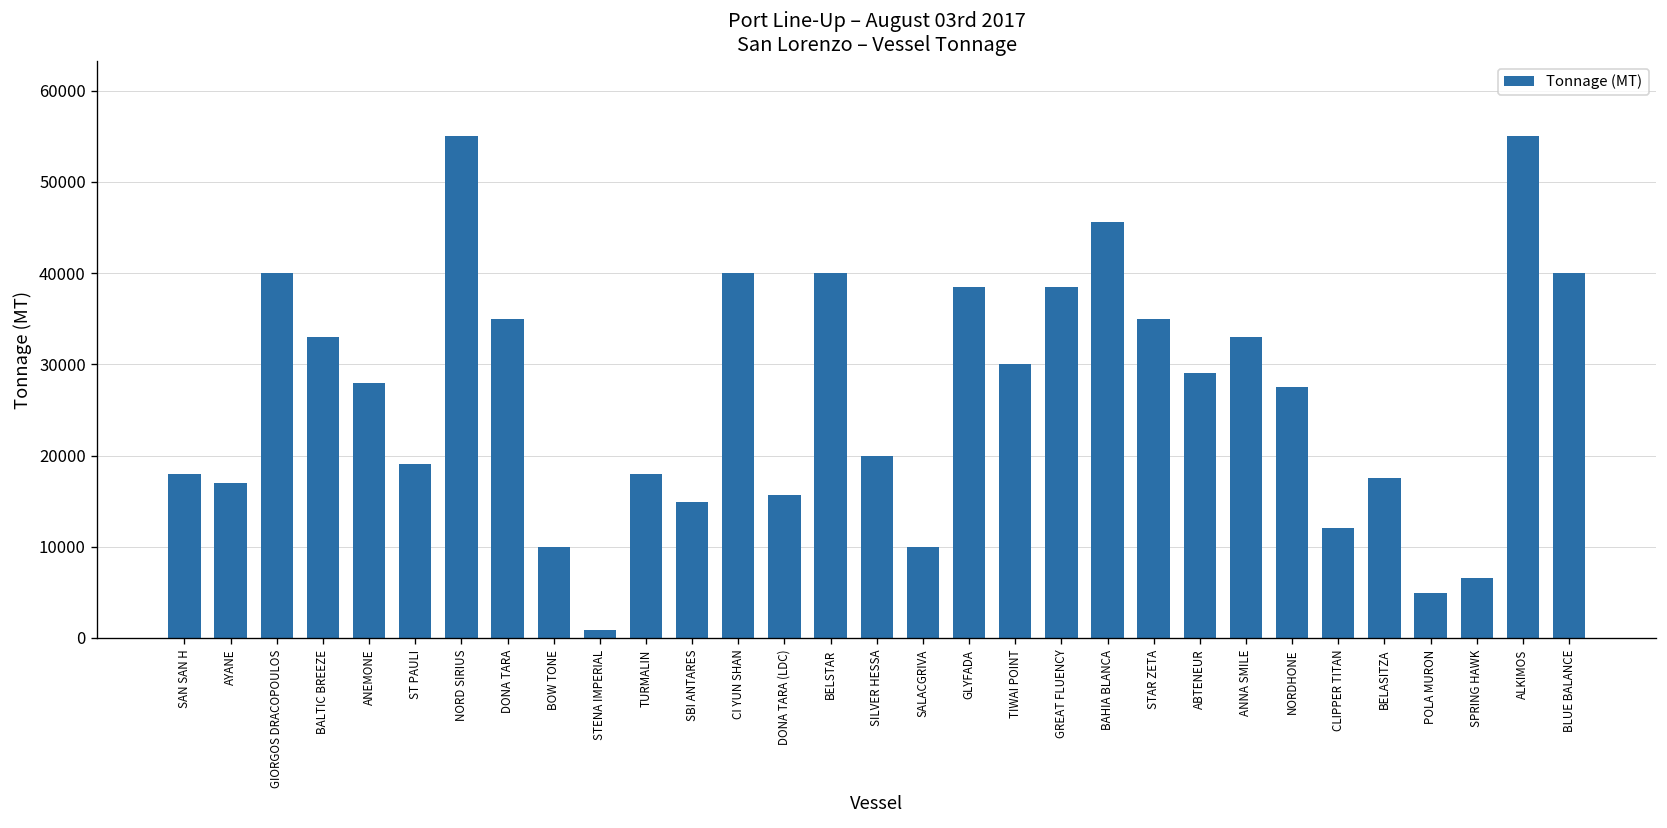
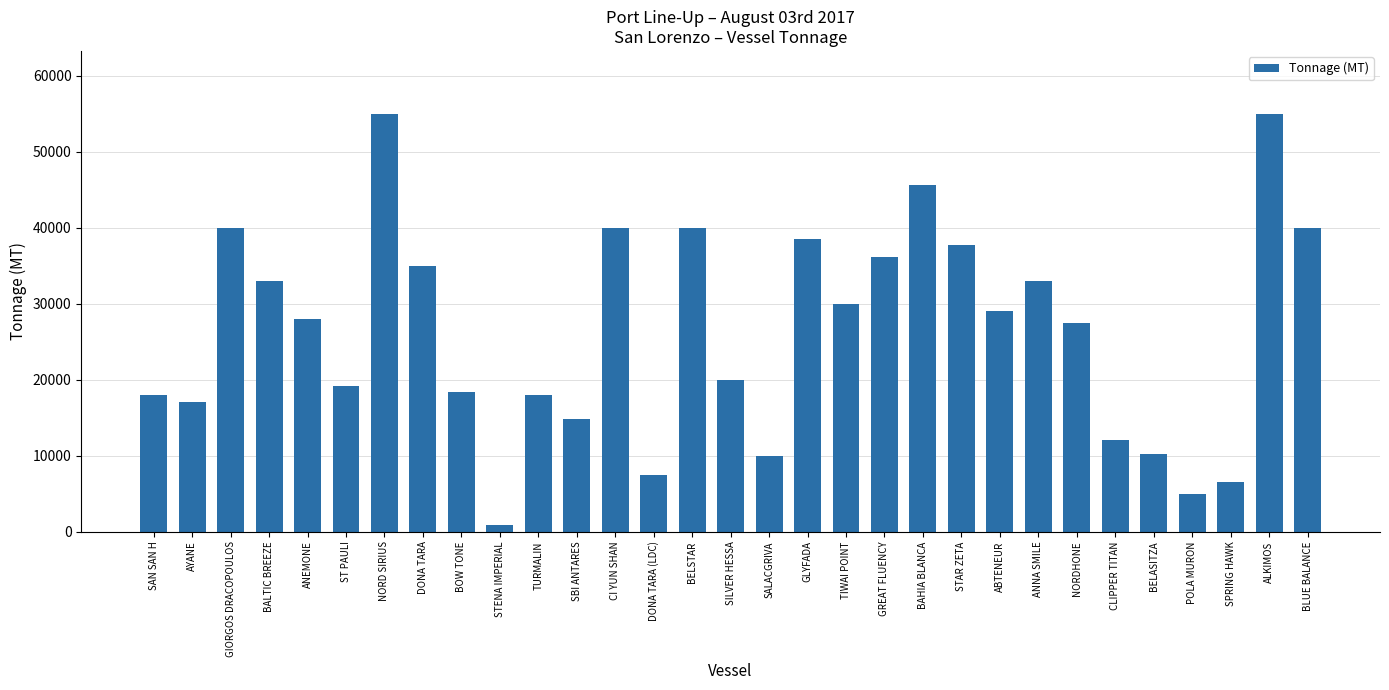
BOW TONE: 10000 -> 18000
DONA TARA (LDC): 16000 -> 8000
GREAT FLUENCY: 39000 -> 36000
STAR ZETA: 35000 -> 38000
BELASITZA: 18000 -> 10000
